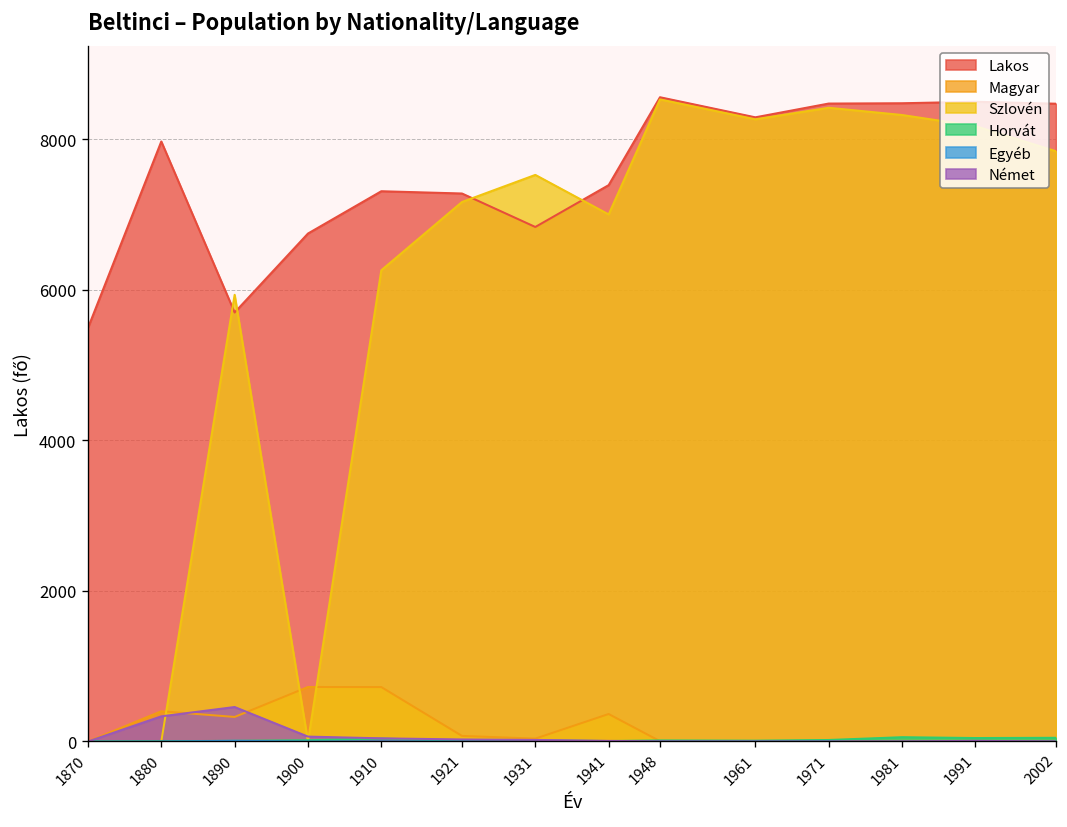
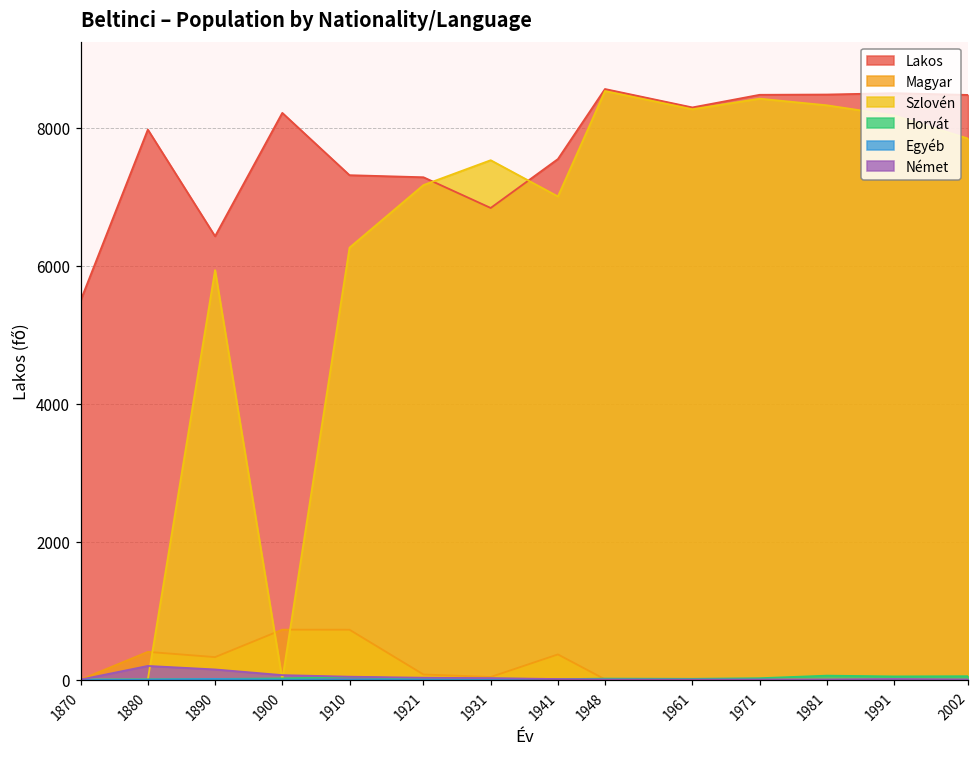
Német, 1880: 300 -> 200
Lakos, 1890: 5700 -> 6400
Német, 1890: 500 -> 100
Lakos, 1900: 6700 -> 8200
Lakos, 1941: 7400 -> 7500
